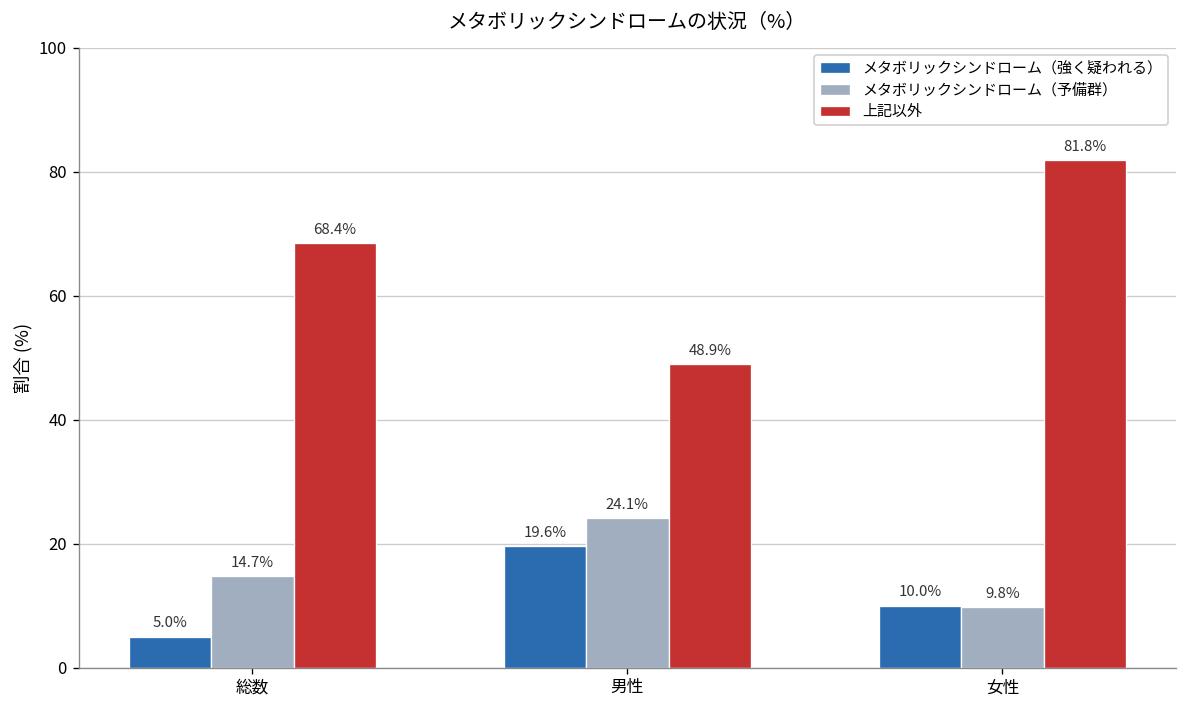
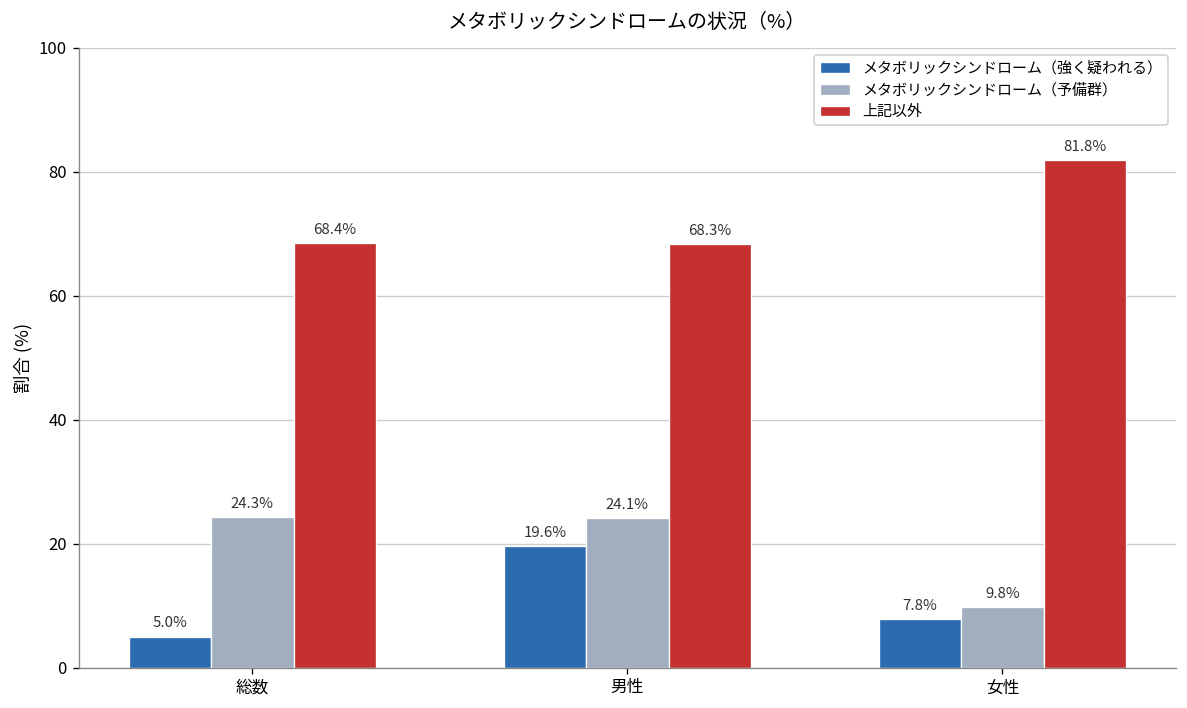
メタボリックシンドローム（予備群）, 総数: 14.7% -> 24.3%
上記以外, 男性: 48.9% -> 68.3%
メタボリックシンドローム（強く疑われる）, 女性: 10.0% -> 7.8%
